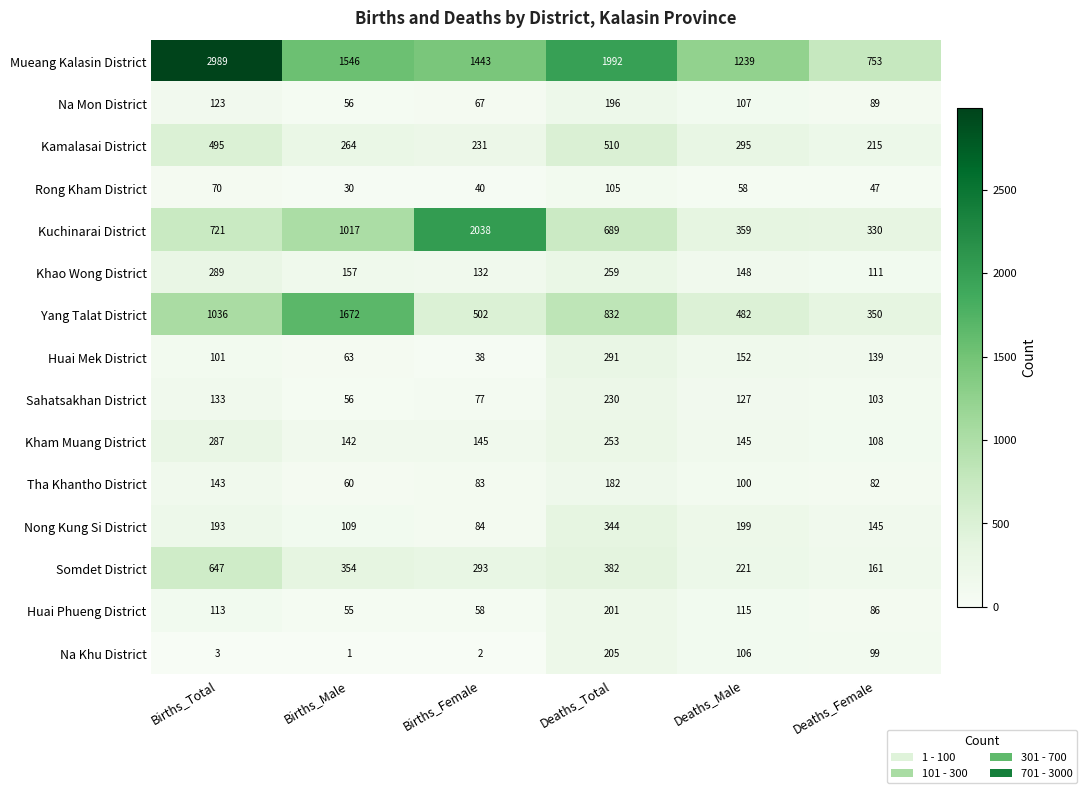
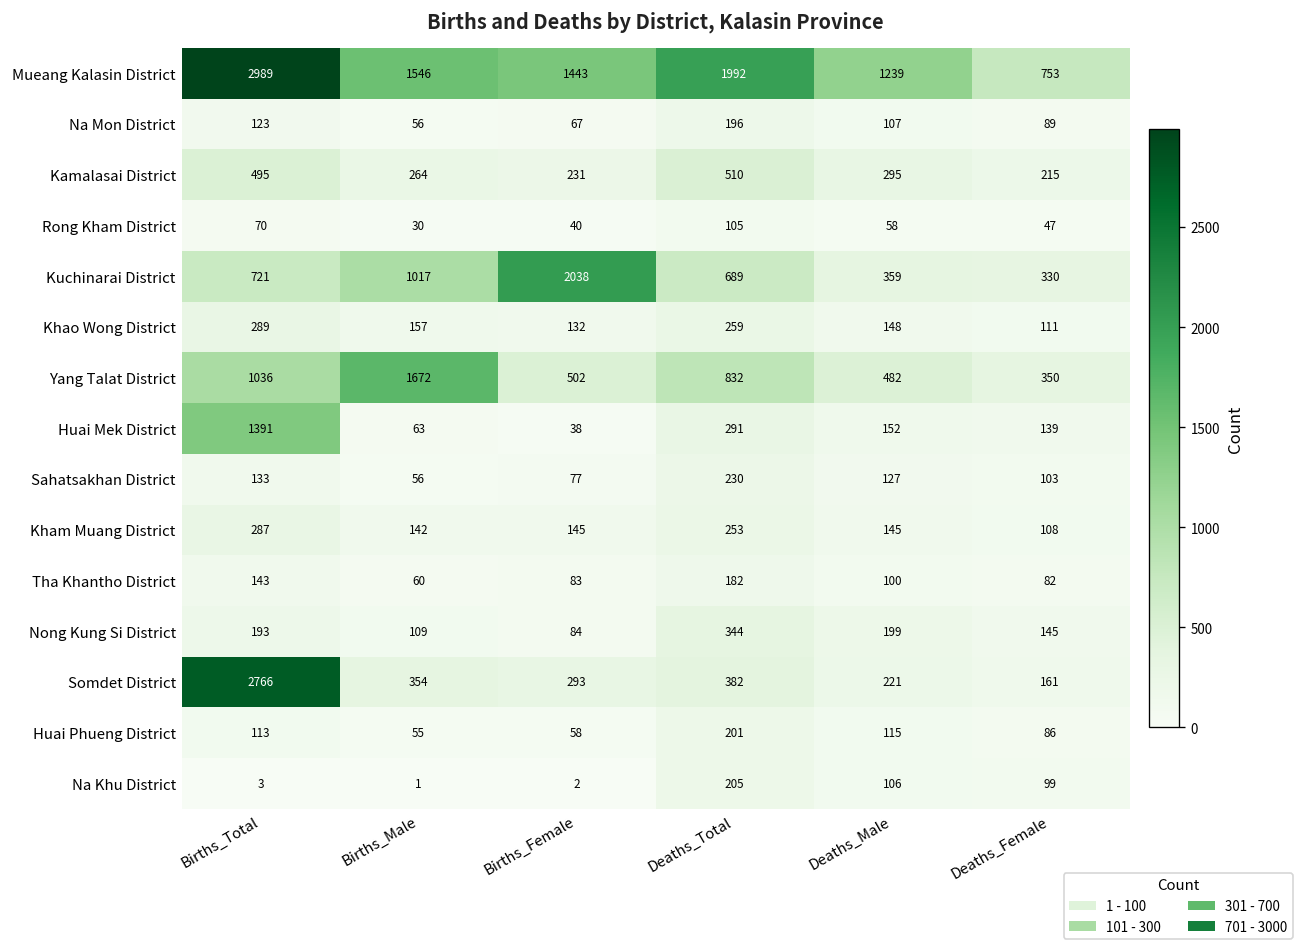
Huai Mek District, Births_Total: 101 -> 1391
Somdet District, Births_Total: 647 -> 2766
